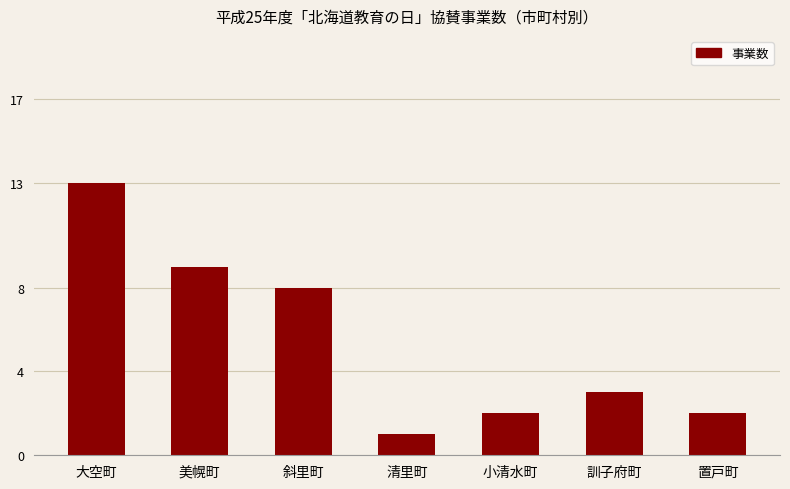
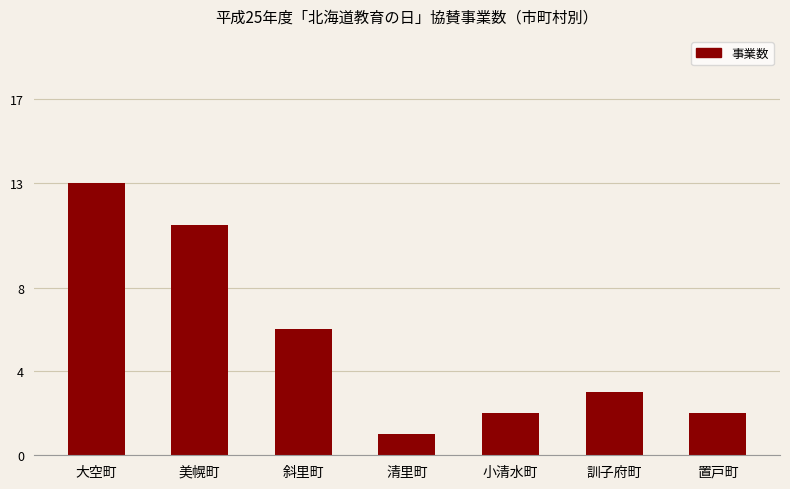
美幌町: 9 -> 11
斜里町: 8 -> 6
